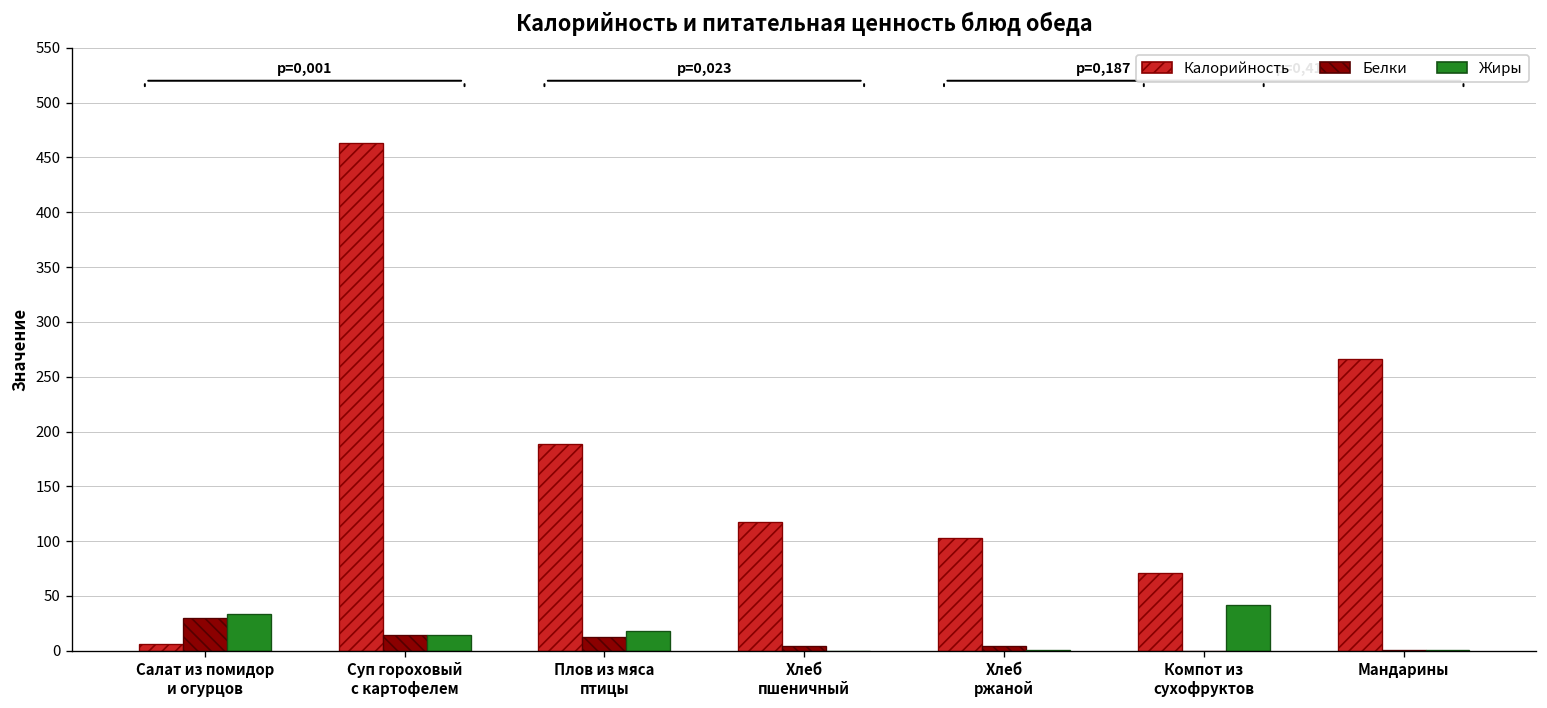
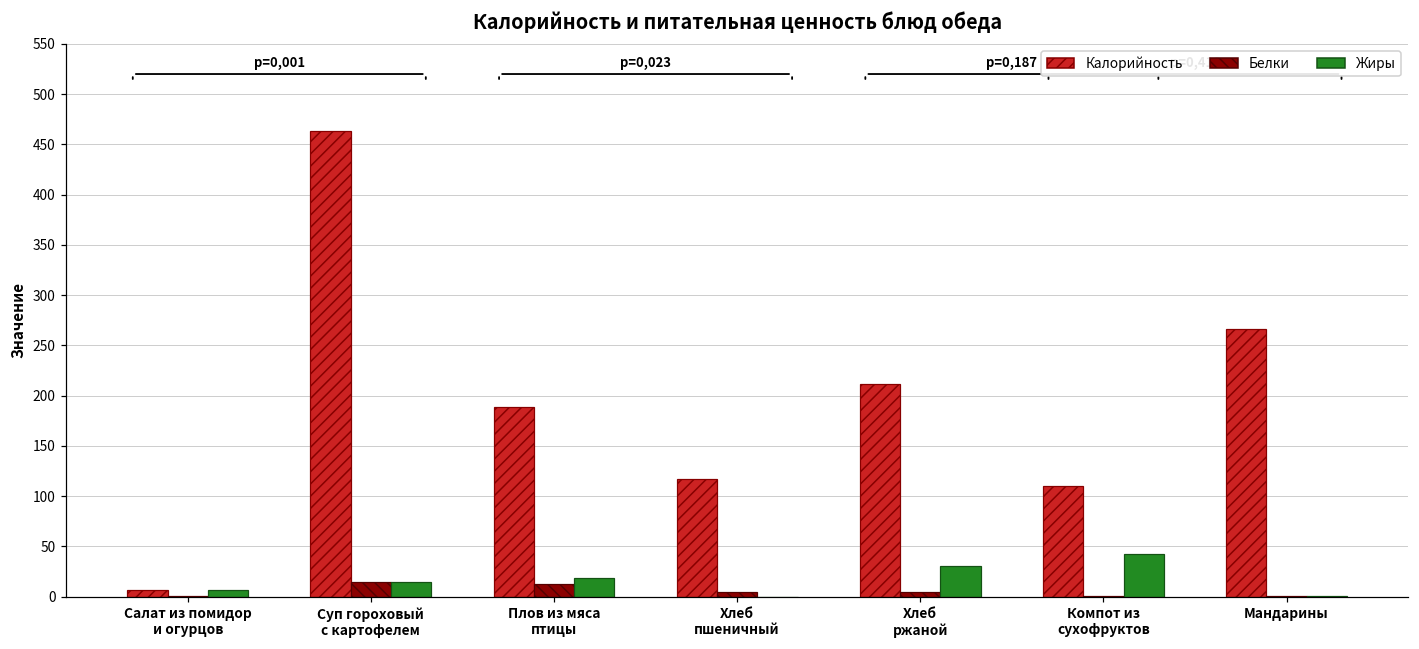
Белки, Салат из помидор и огурцов: 30 -> 0
Жиры, Салат из помидор и огурцов: 30 -> 10
Калорийность, Хлеб ржаной: 100 -> 210
Жиры, Хлеб ржаной: 0 -> 30
Калорийность, Компот из сухофруктов: 70 -> 110
